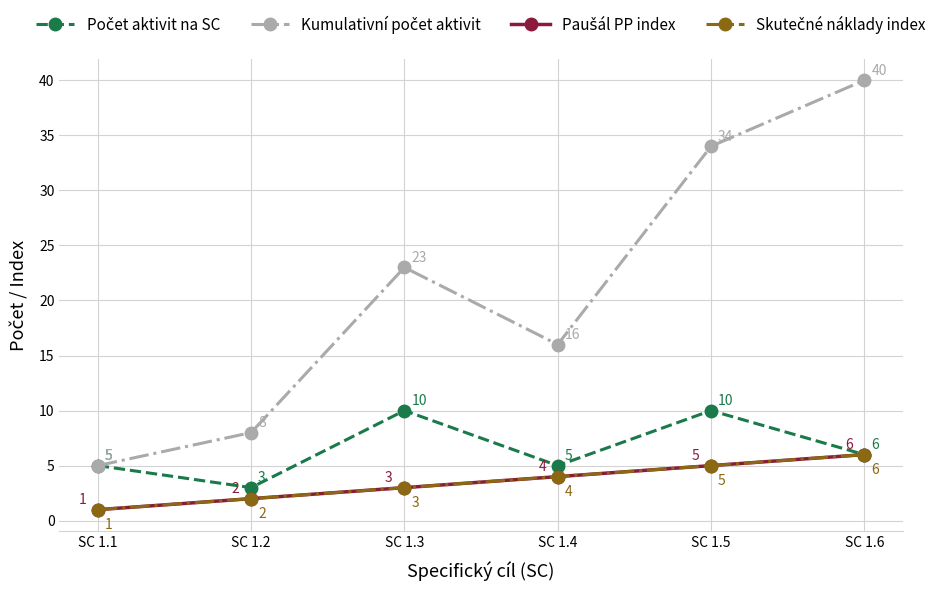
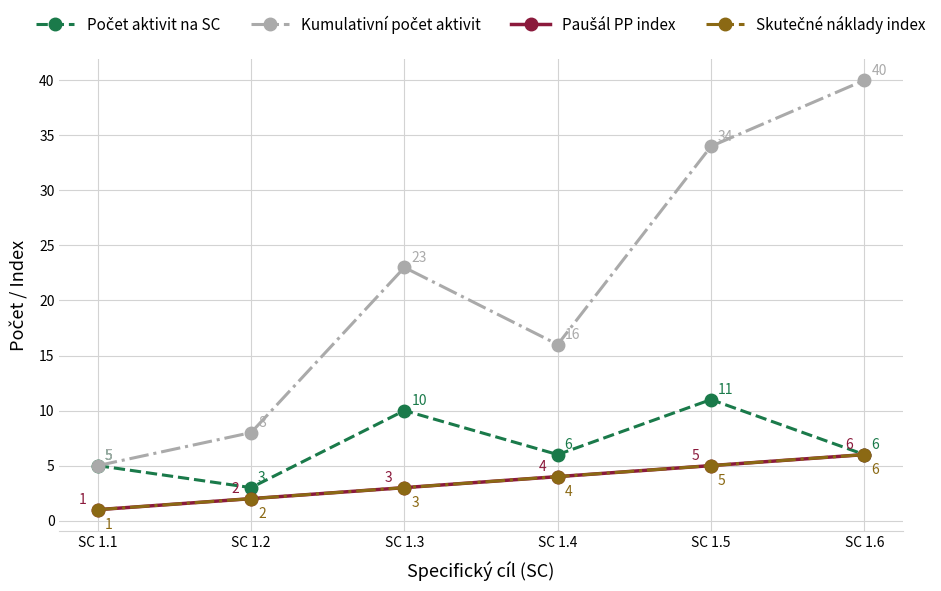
Počet aktivit na SC, SC 1.4: 5 -> 6
Počet aktivit na SC, SC 1.5: 10 -> 11
